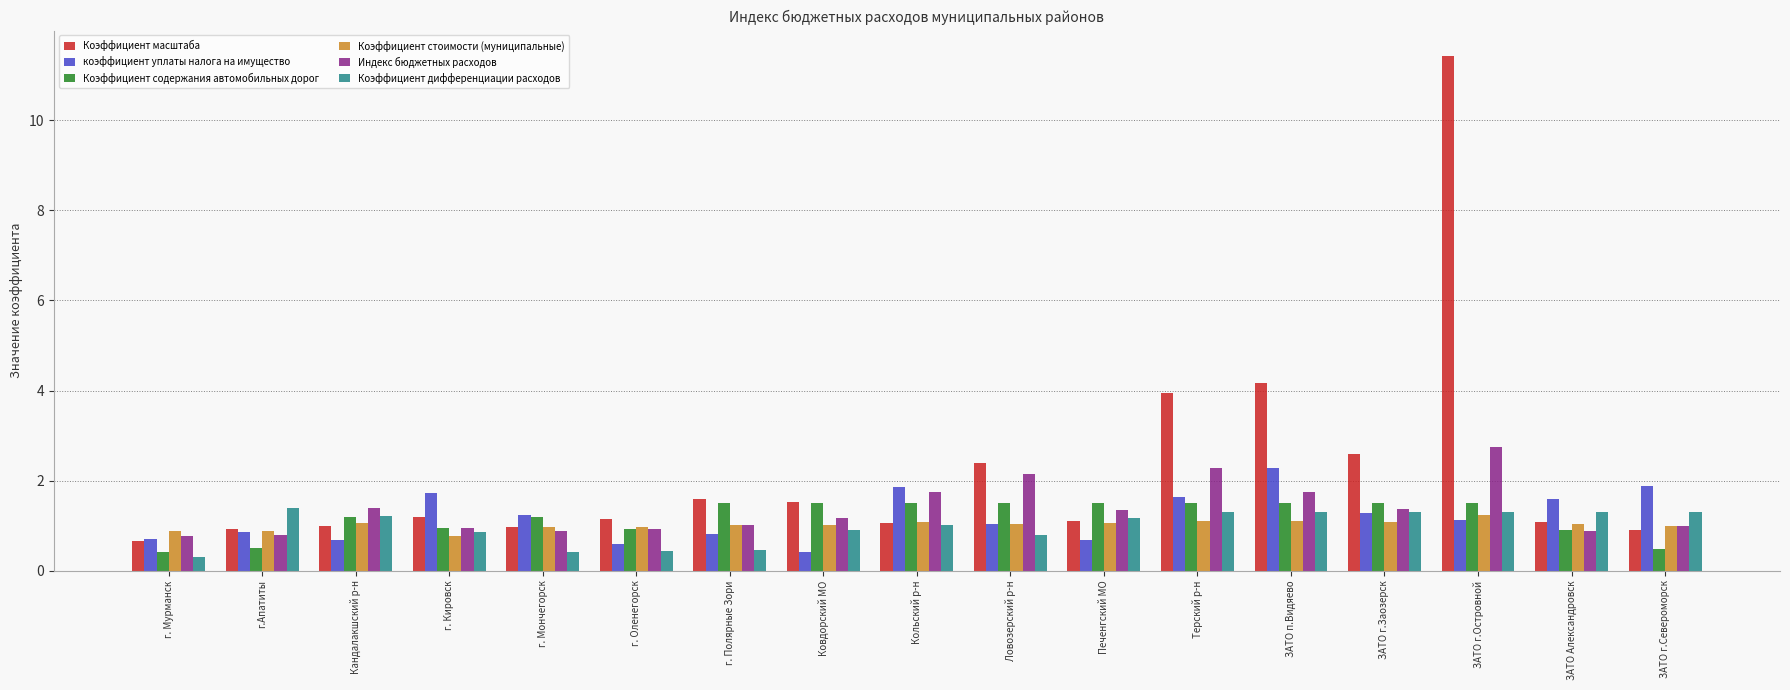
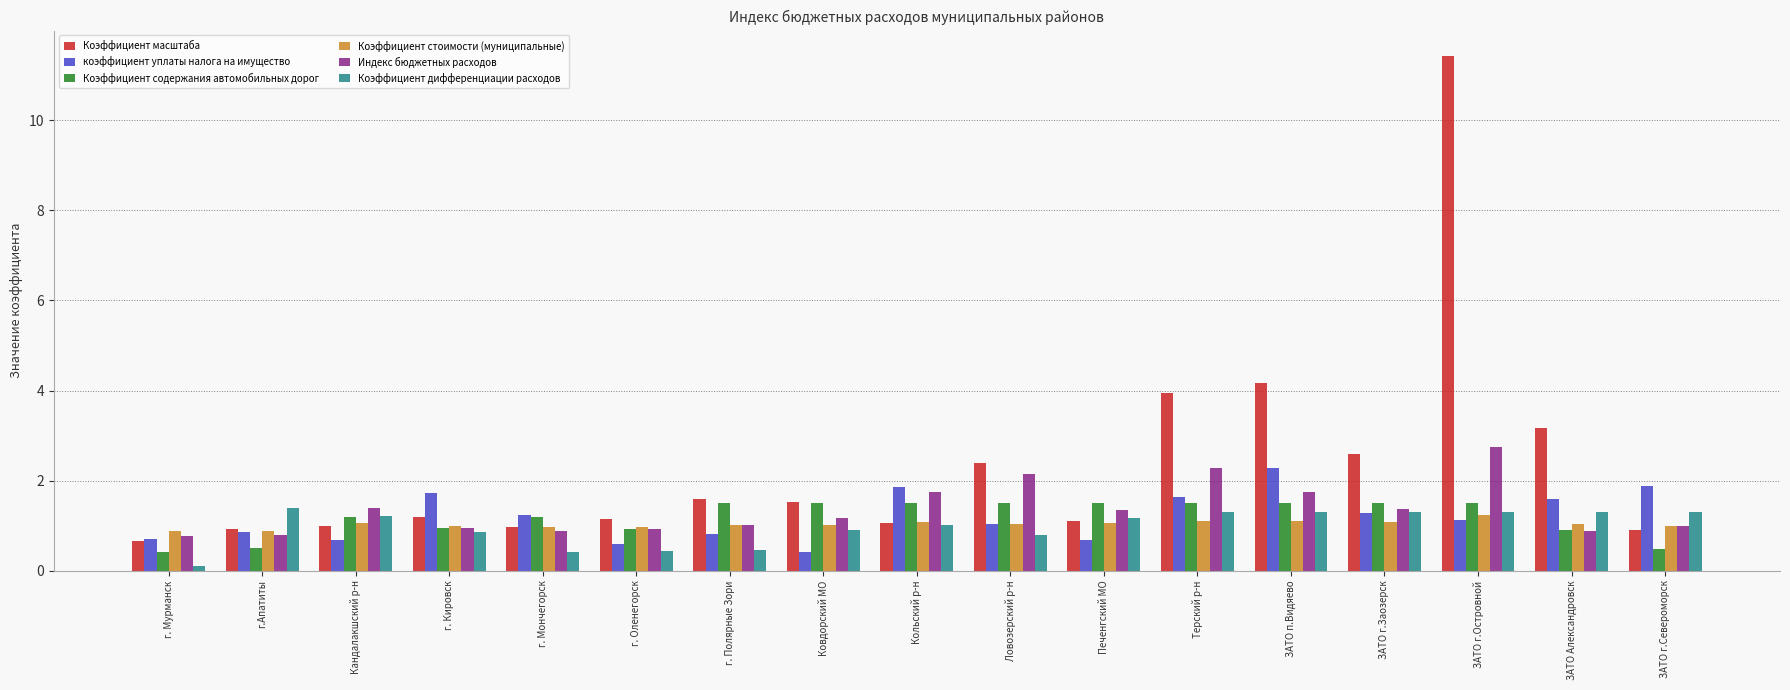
Коэффициент дифференциации расходов, г. Мурманск: 0.3 -> 0.1
Коэффициент стоимости (муниципальные), г. Кировск: 0.8 -> 1.0
Коэффициент масштаба, ЗАТО Александровск: 1.1 -> 3.2
